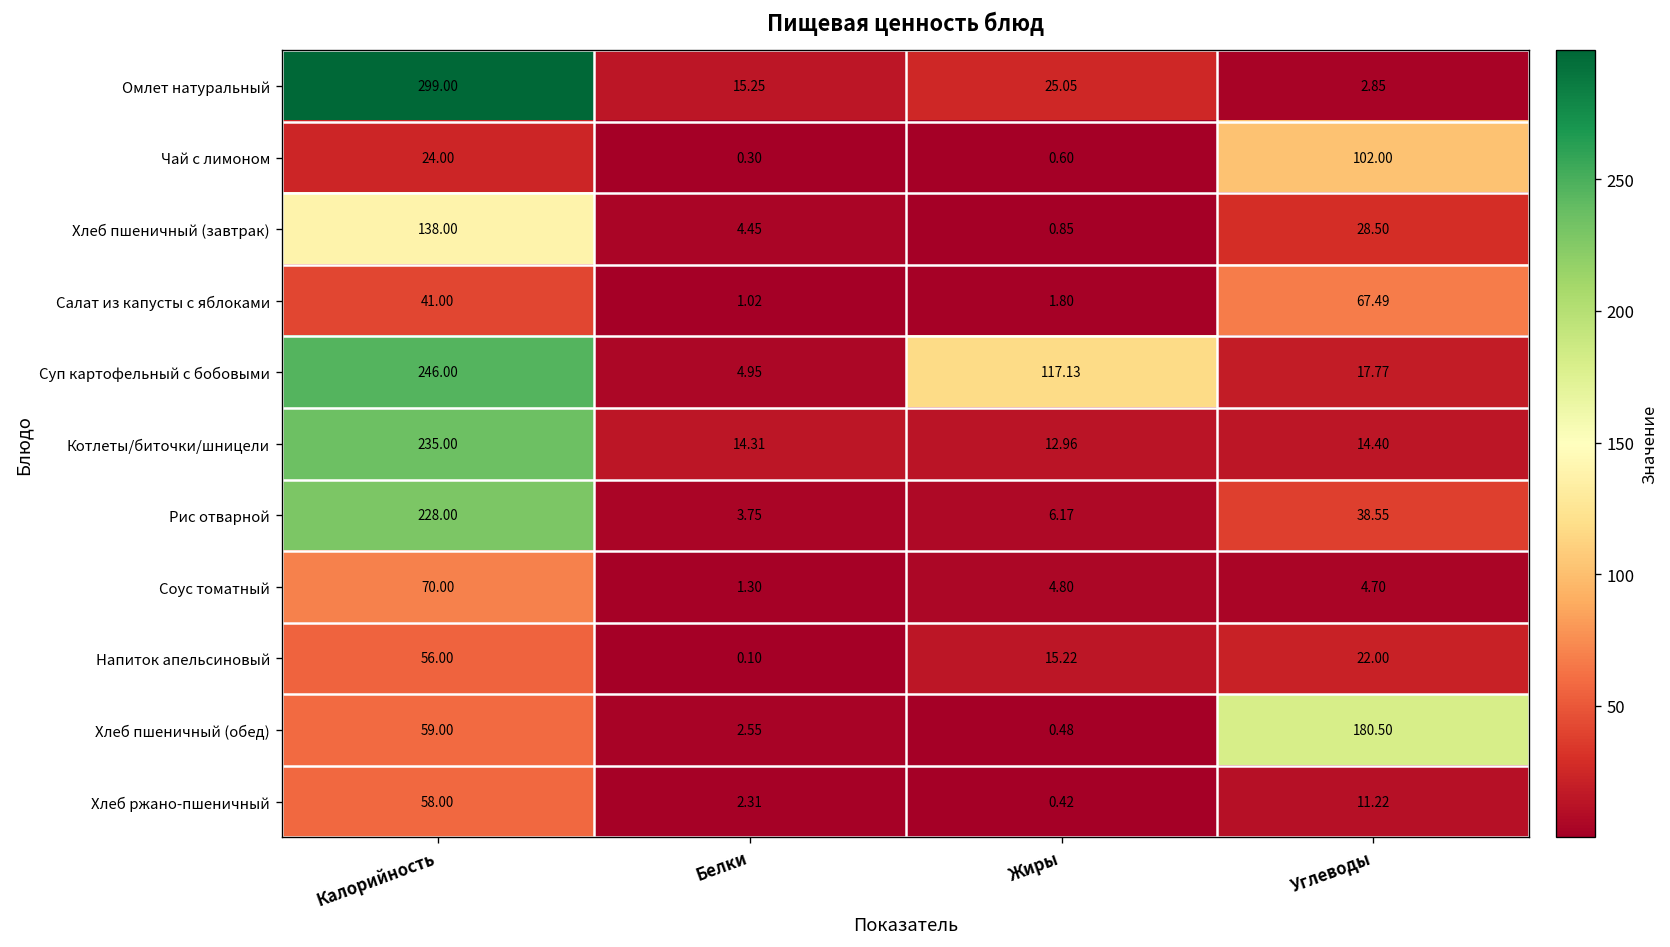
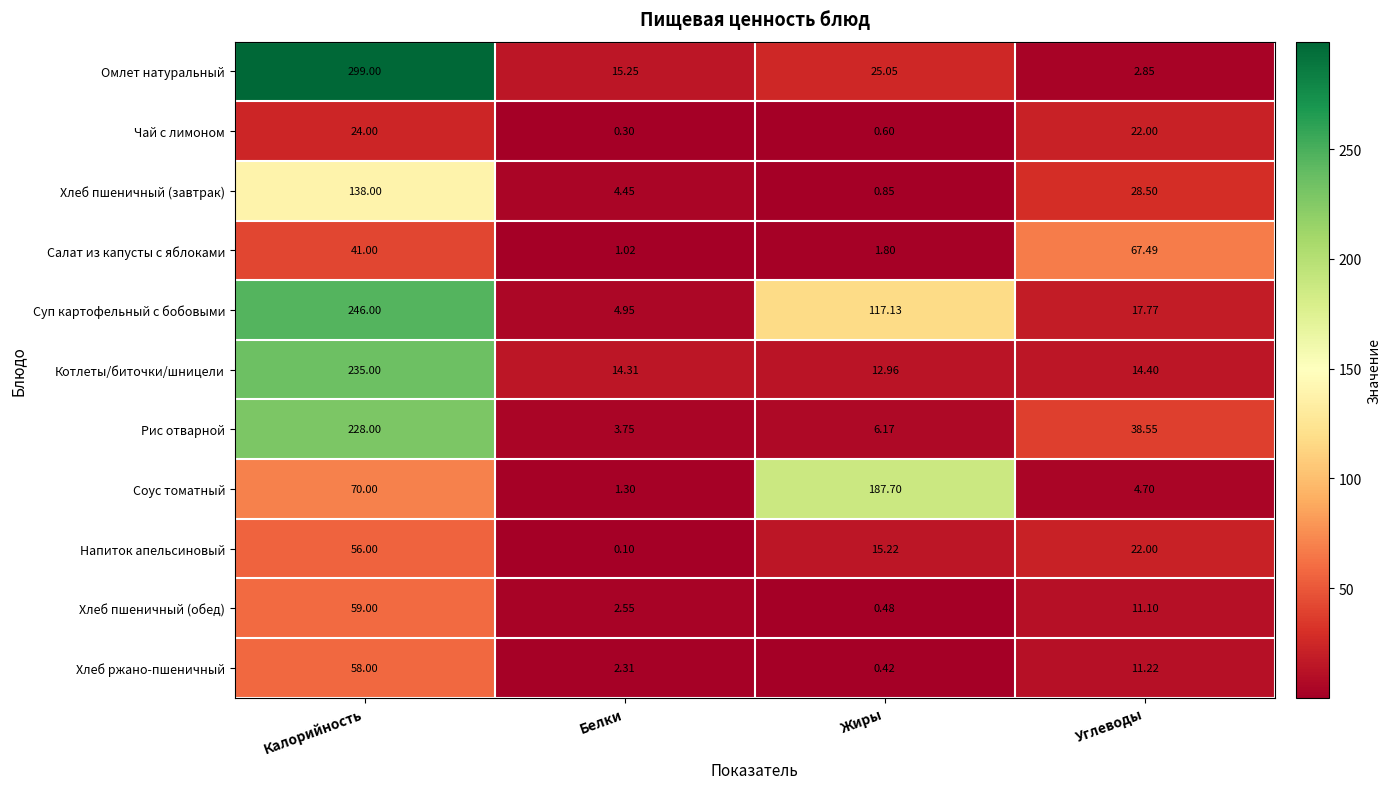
Чай с лимоном, Углеводы: 102.00 -> 22.00
Соус томатный, Жиры: 4.80 -> 187.70
Хлеб пшеничный (обед), Углеводы: 180.50 -> 11.10
